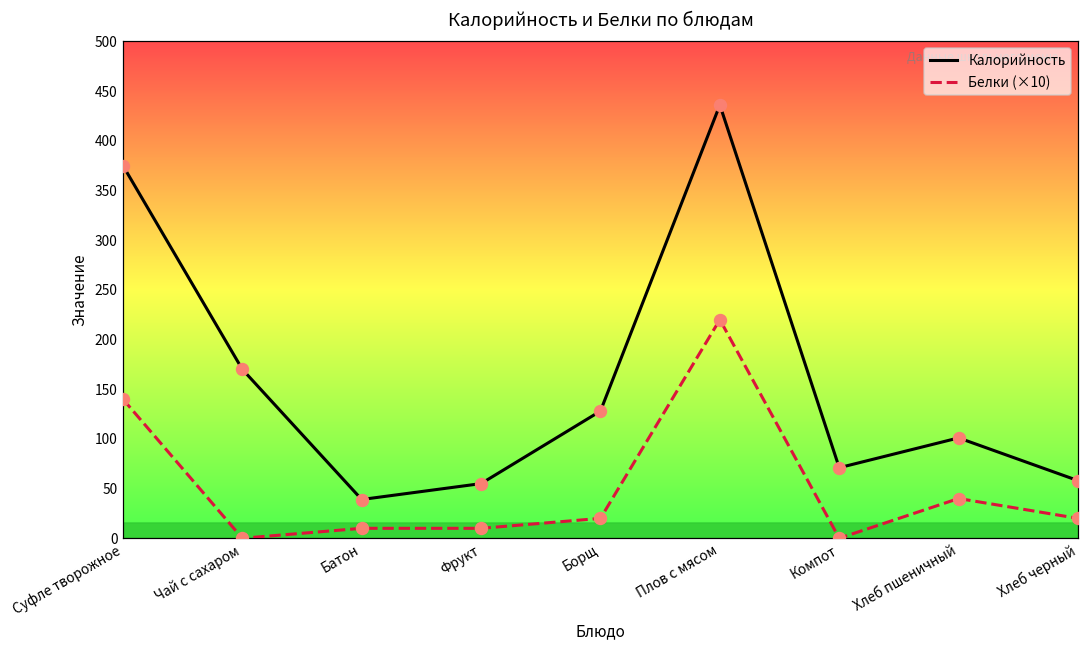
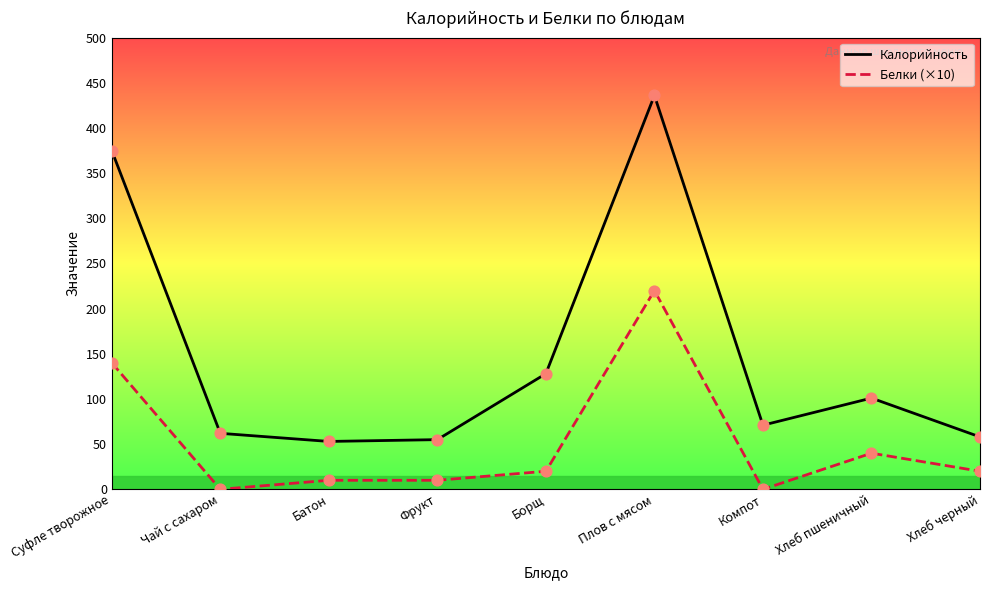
Калорийность, Чай с сахаром: 170 -> 60
Калорийность, Батон: 40 -> 50
